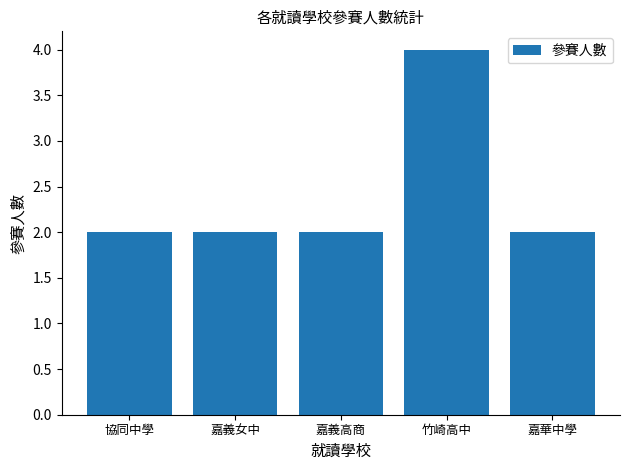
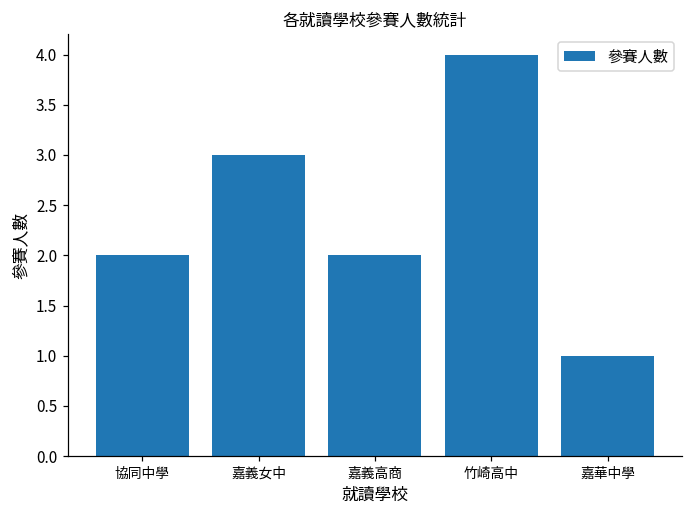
嘉義女中: 2 -> 3
嘉華中學: 2 -> 1
